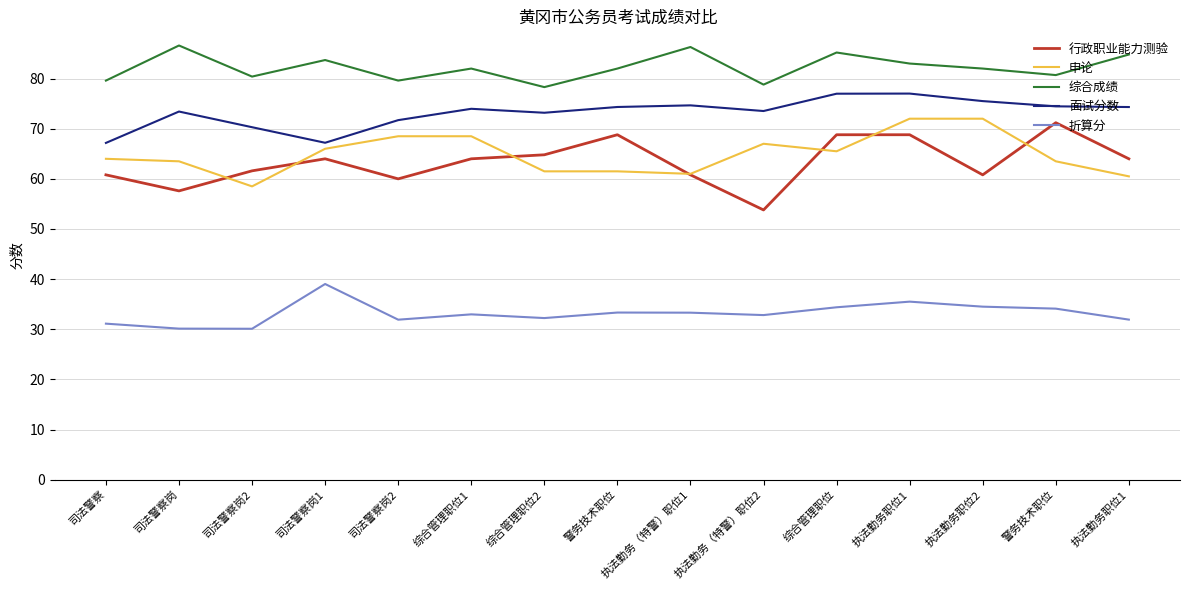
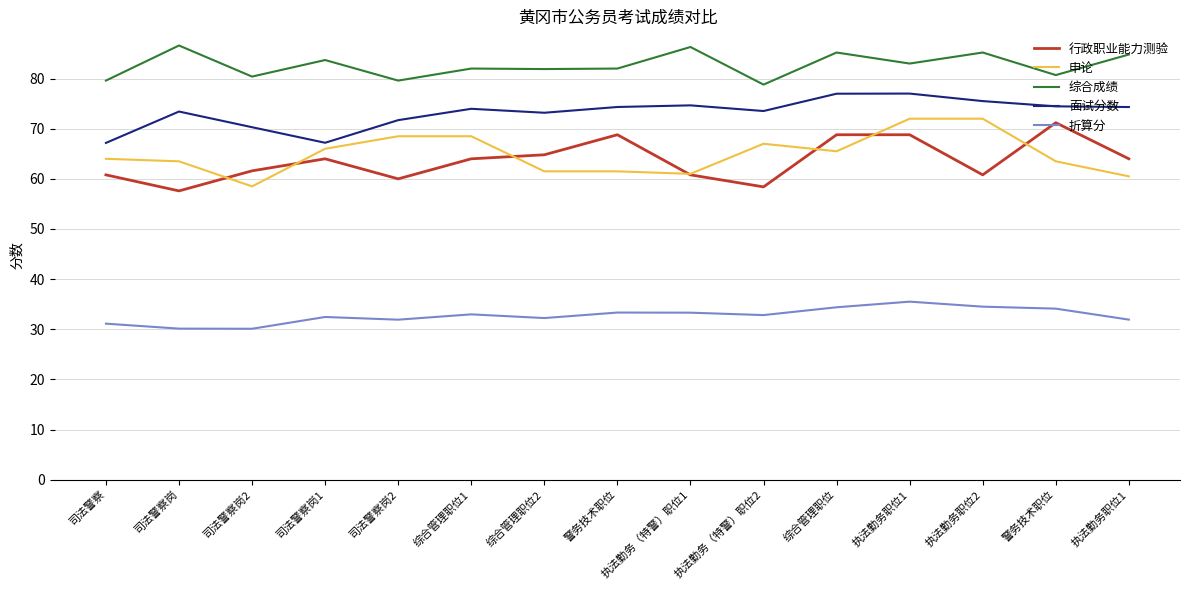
折算分, 司法警察岗1: 39 -> 32
综合成绩, 综合管理职位2: 78 -> 82
行政职业能力测验, 执法勤务（特警）职位2: 54 -> 58
综合成绩, 执法勤务职位2: 82 -> 85
